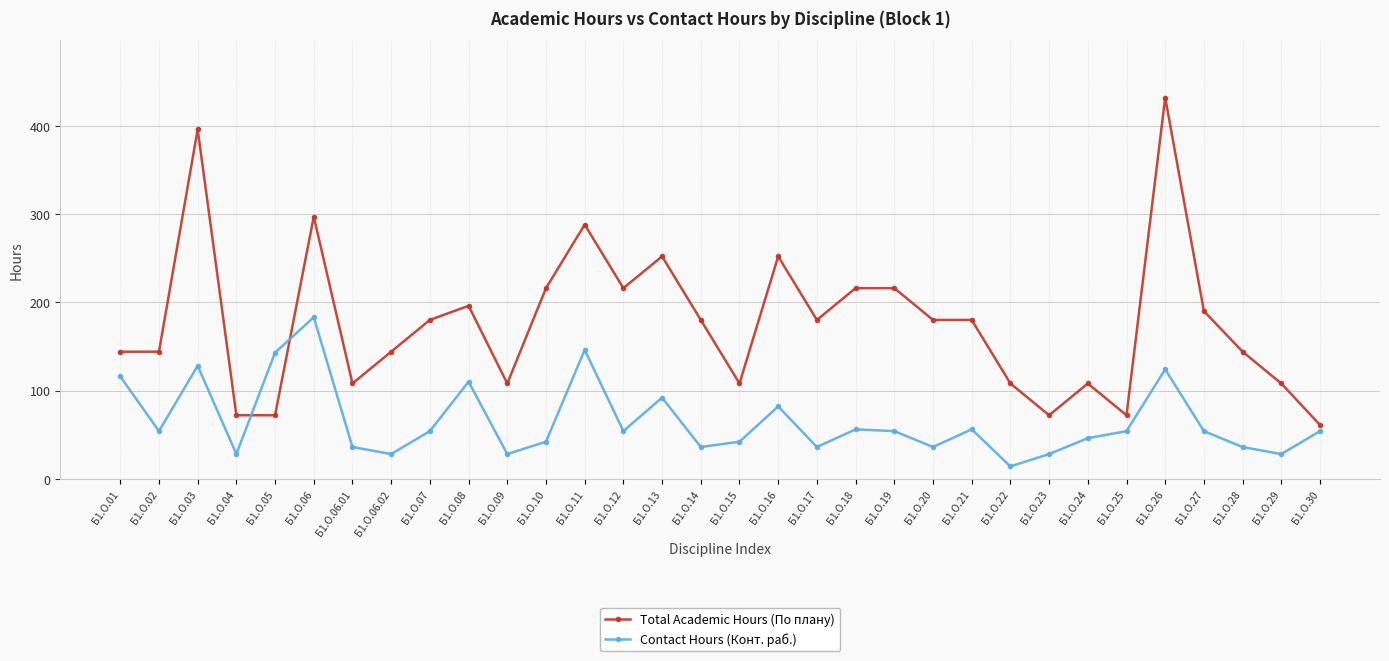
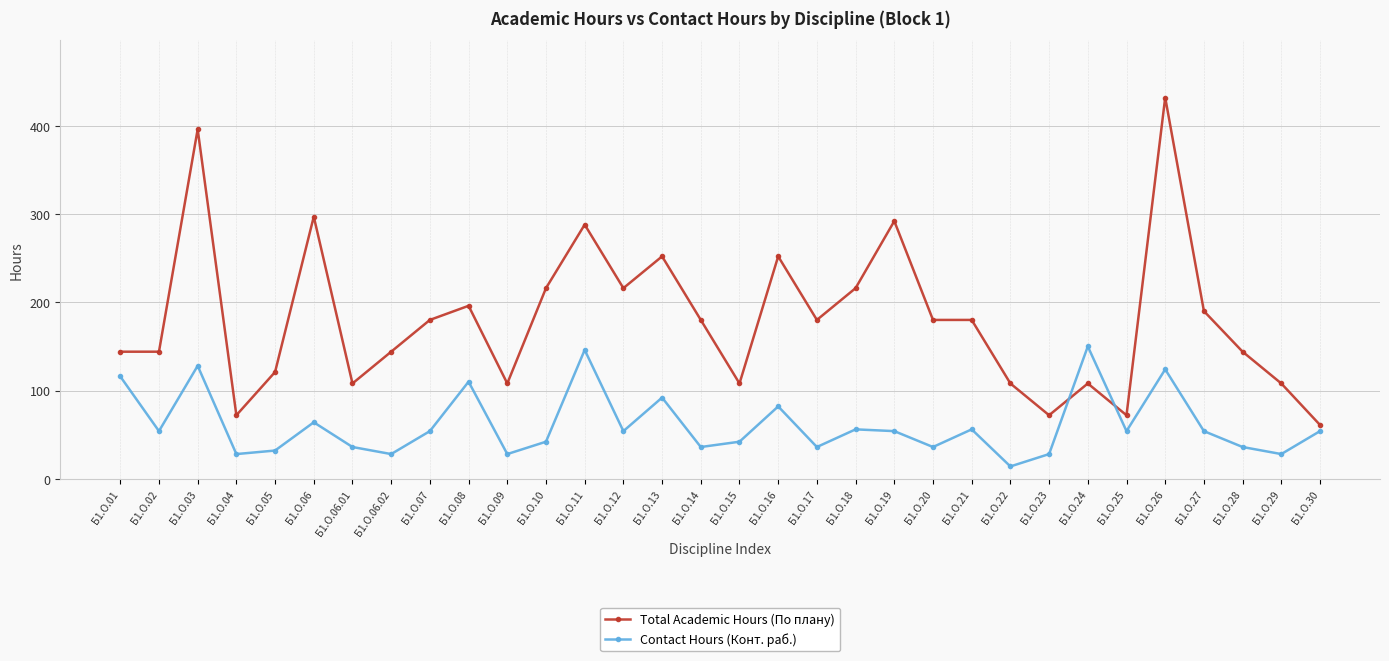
Total Academic Hours (По плану), Б1.О.05: 70 -> 120
Contact Hours (Конт. раб.), Б1.О.05: 140 -> 30
Contact Hours (Конт. раб.), Б1.О.06: 180 -> 60
Total Academic Hours (По плану), Б1.О.19: 220 -> 290
Contact Hours (Конт. раб.), Б1.О.24: 50 -> 150
